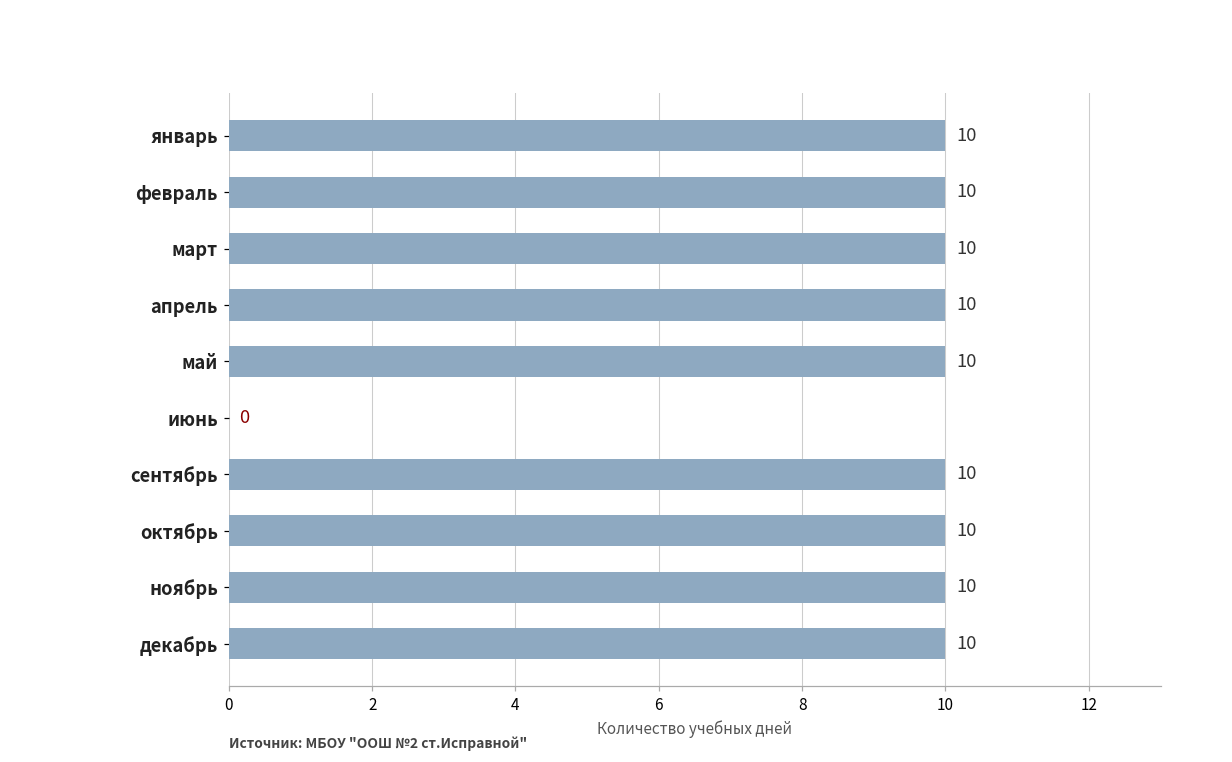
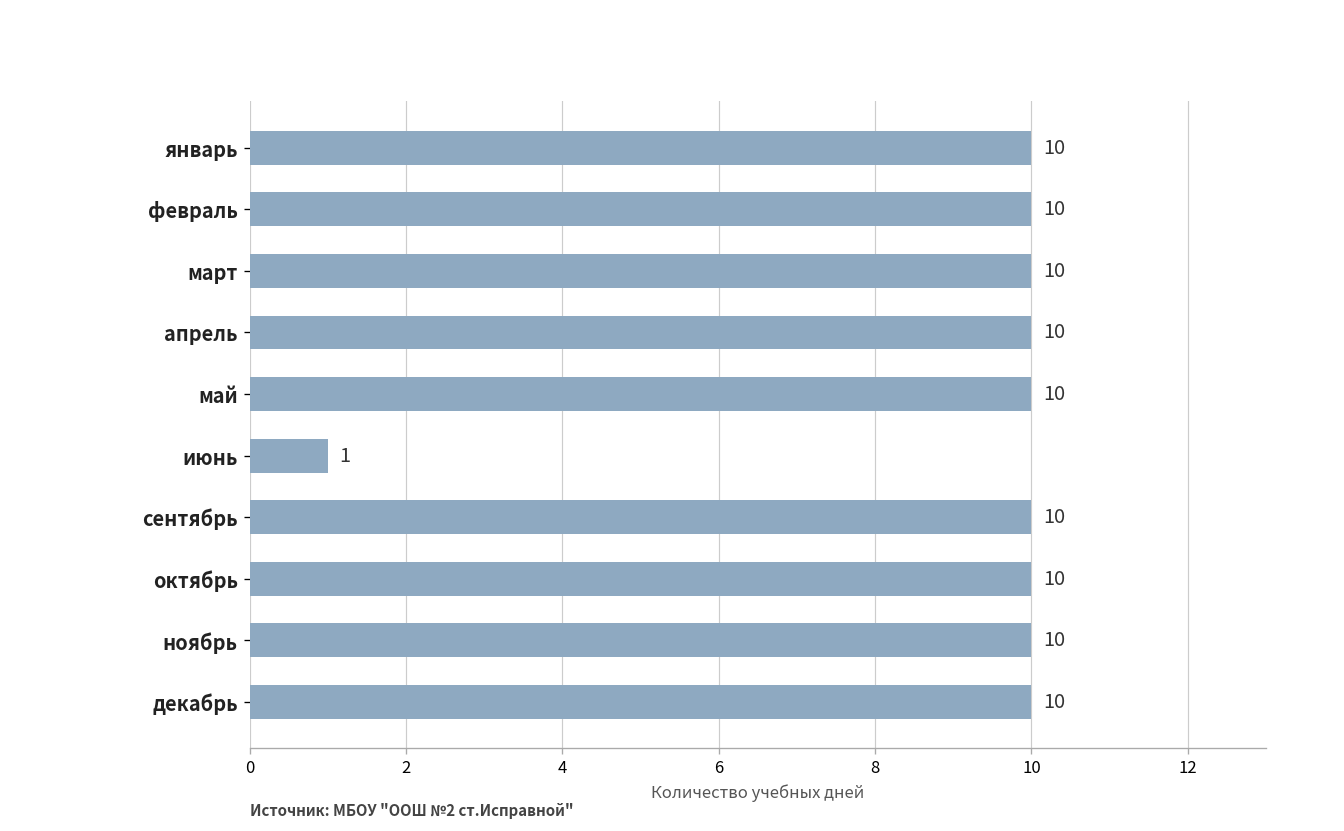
июнь: 0 -> 1
